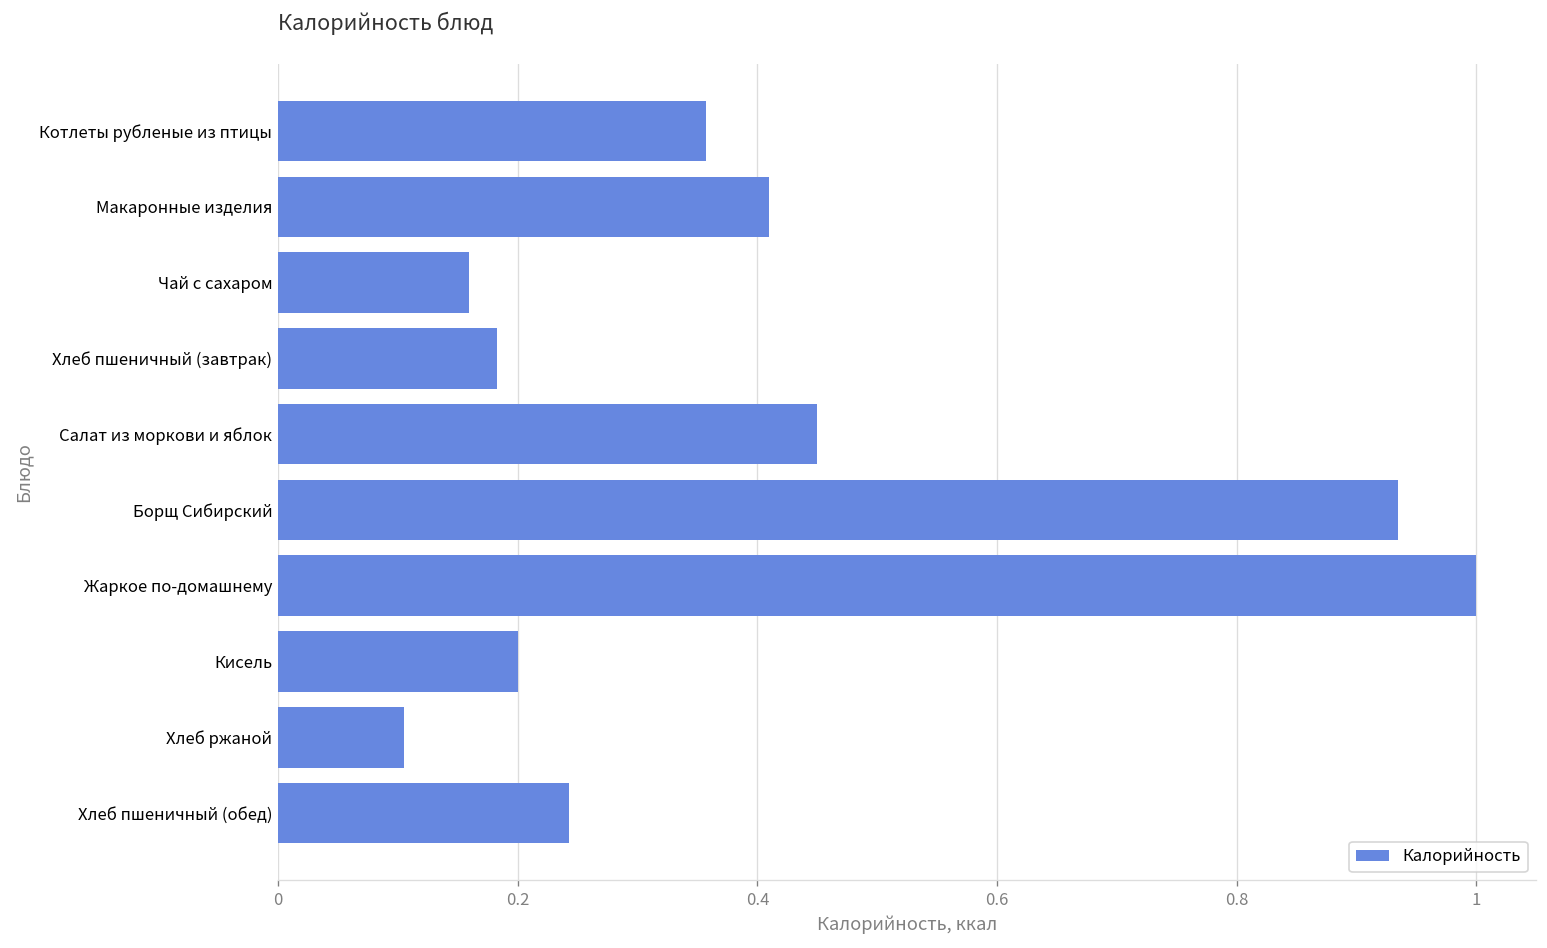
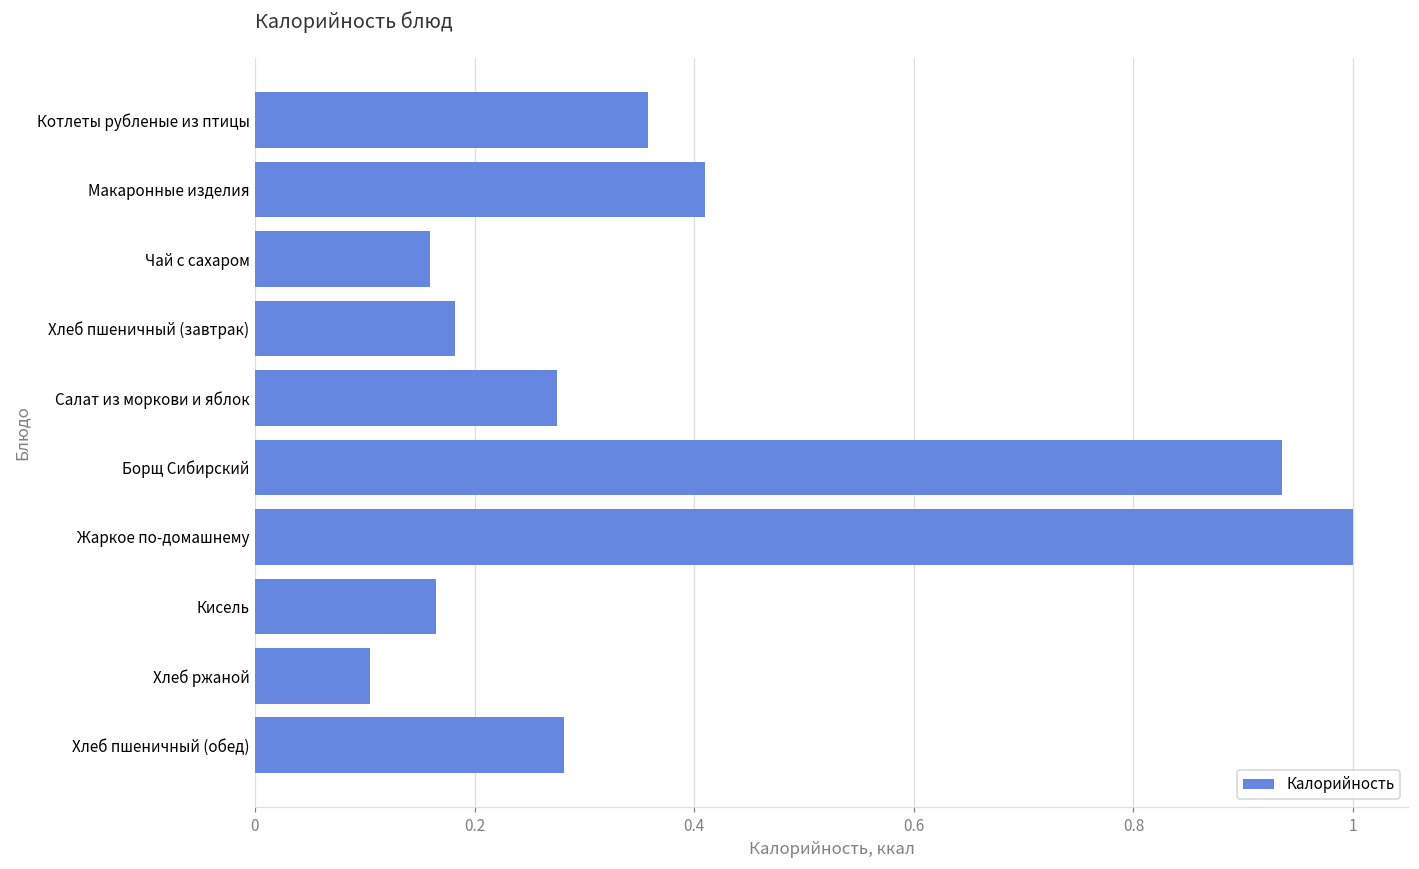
Салат из моркови и яблок: 0.45 -> 0.28
Кисель: 0.20 -> 0.16
Хлеб пшеничный (обед): 0.24 -> 0.28
